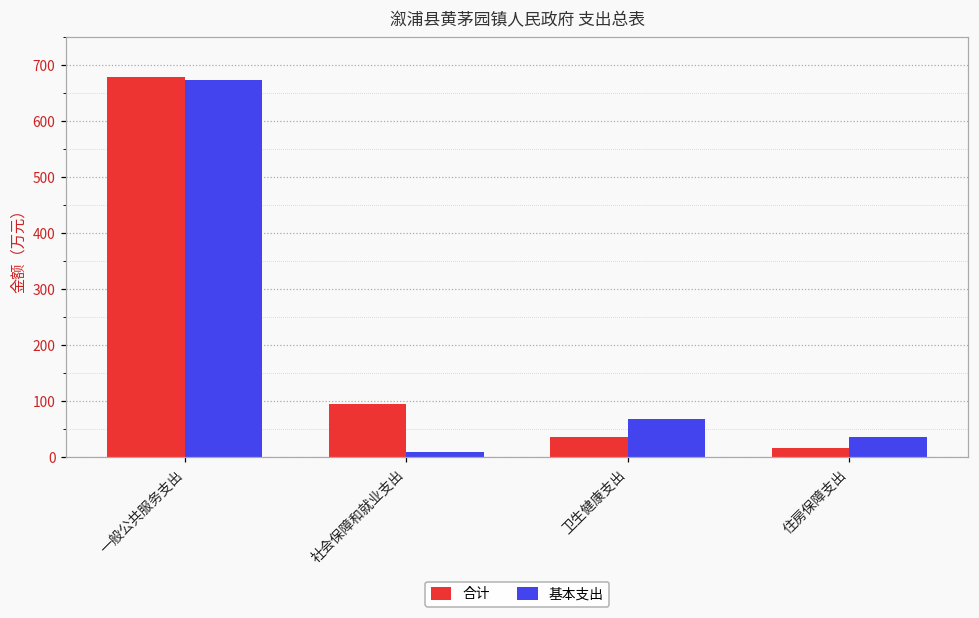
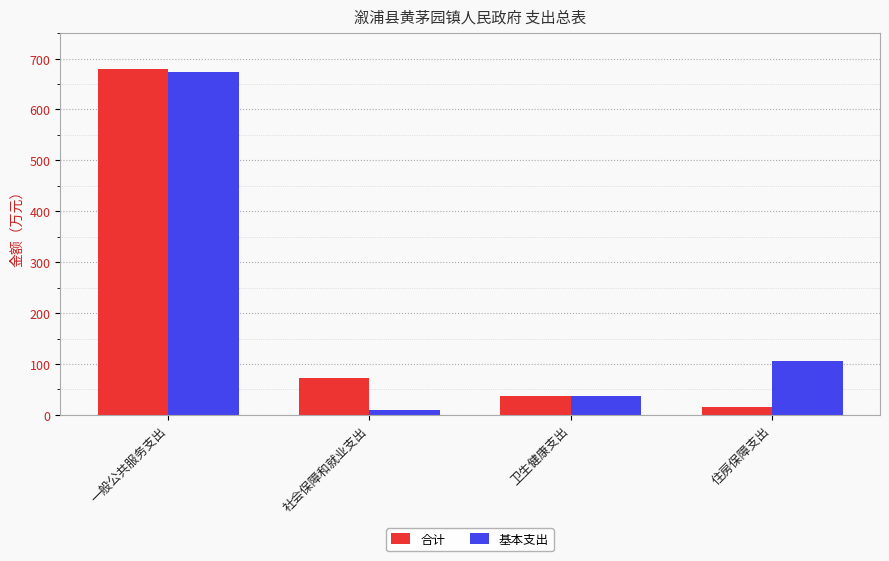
合计, 社会保障和就业支出: 90 -> 70
基本支出, 卫生健康支出: 70 -> 40
基本支出, 住房保障支出: 40 -> 110
